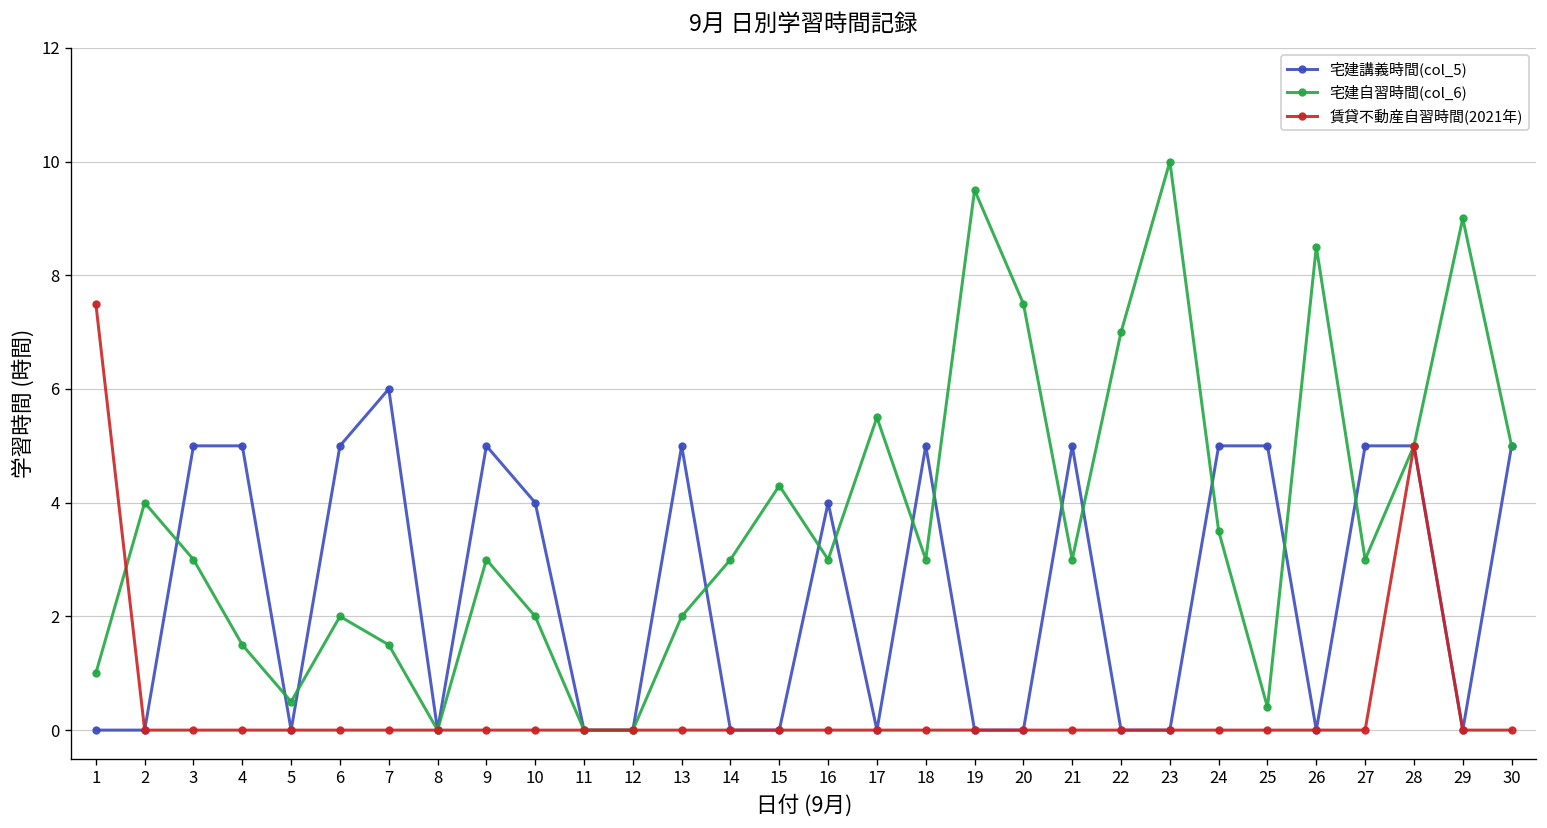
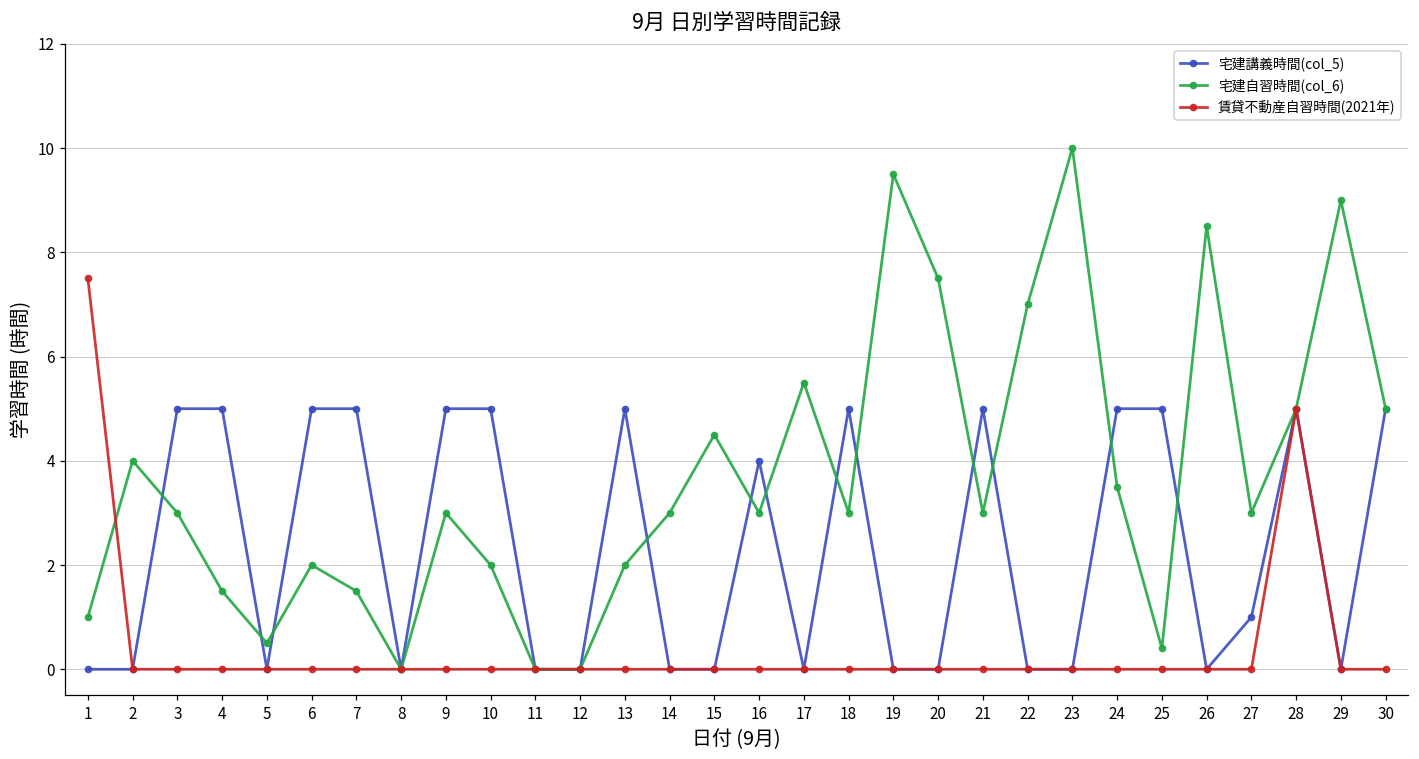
宅建講義時間(col_5), 7: 6 -> 5
宅建講義時間(col_5), 10: 4 -> 5
宅建自習時間(col_6), 15: 4.3 -> 4.5
宅建講義時間(col_5), 27: 5 -> 1
